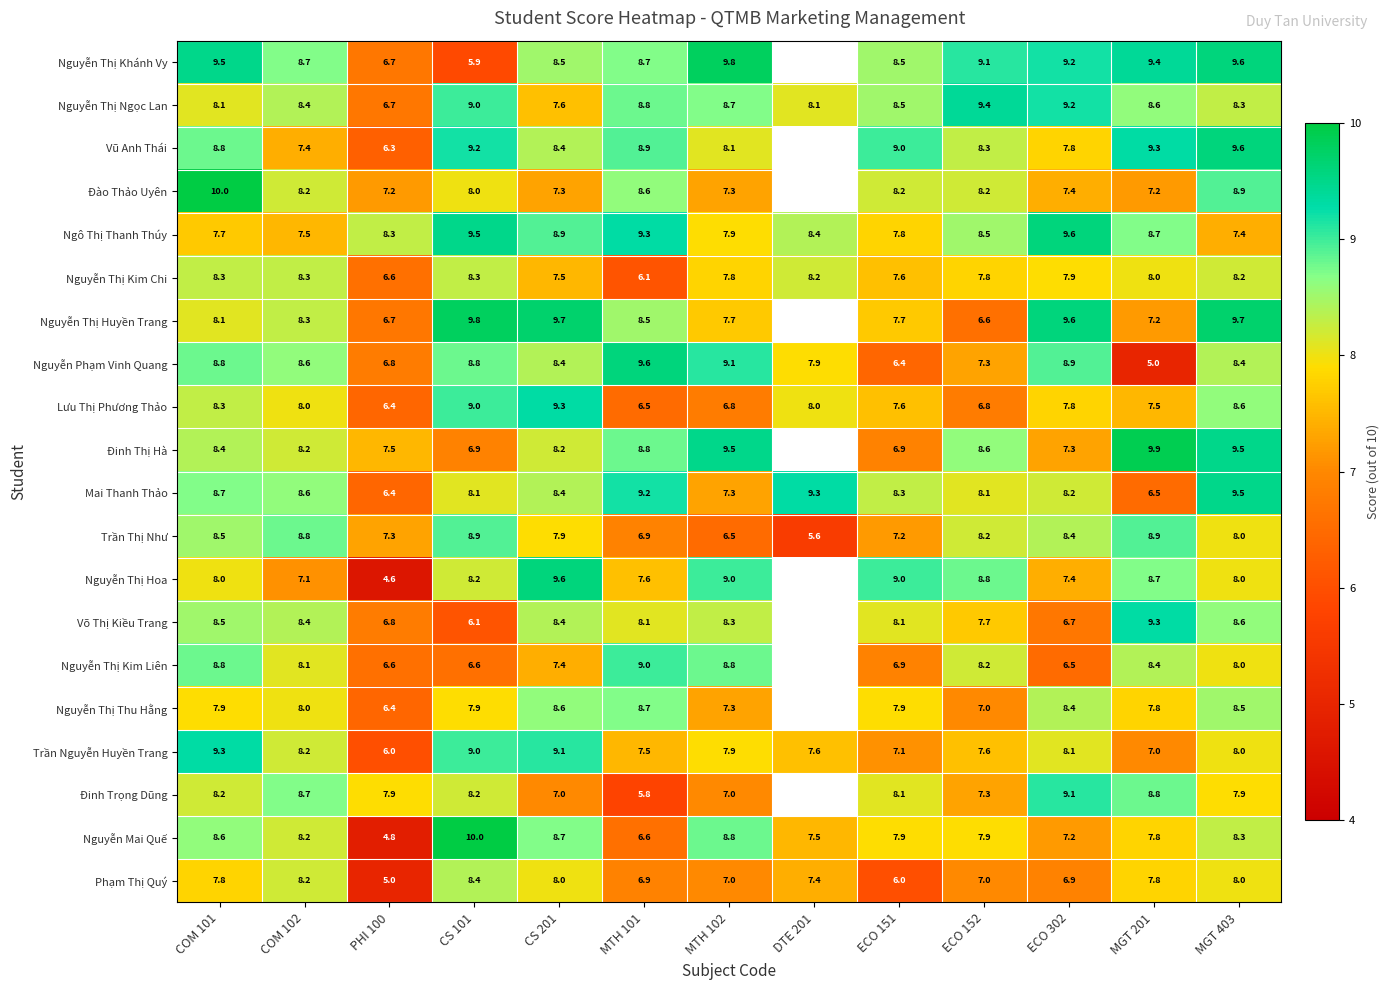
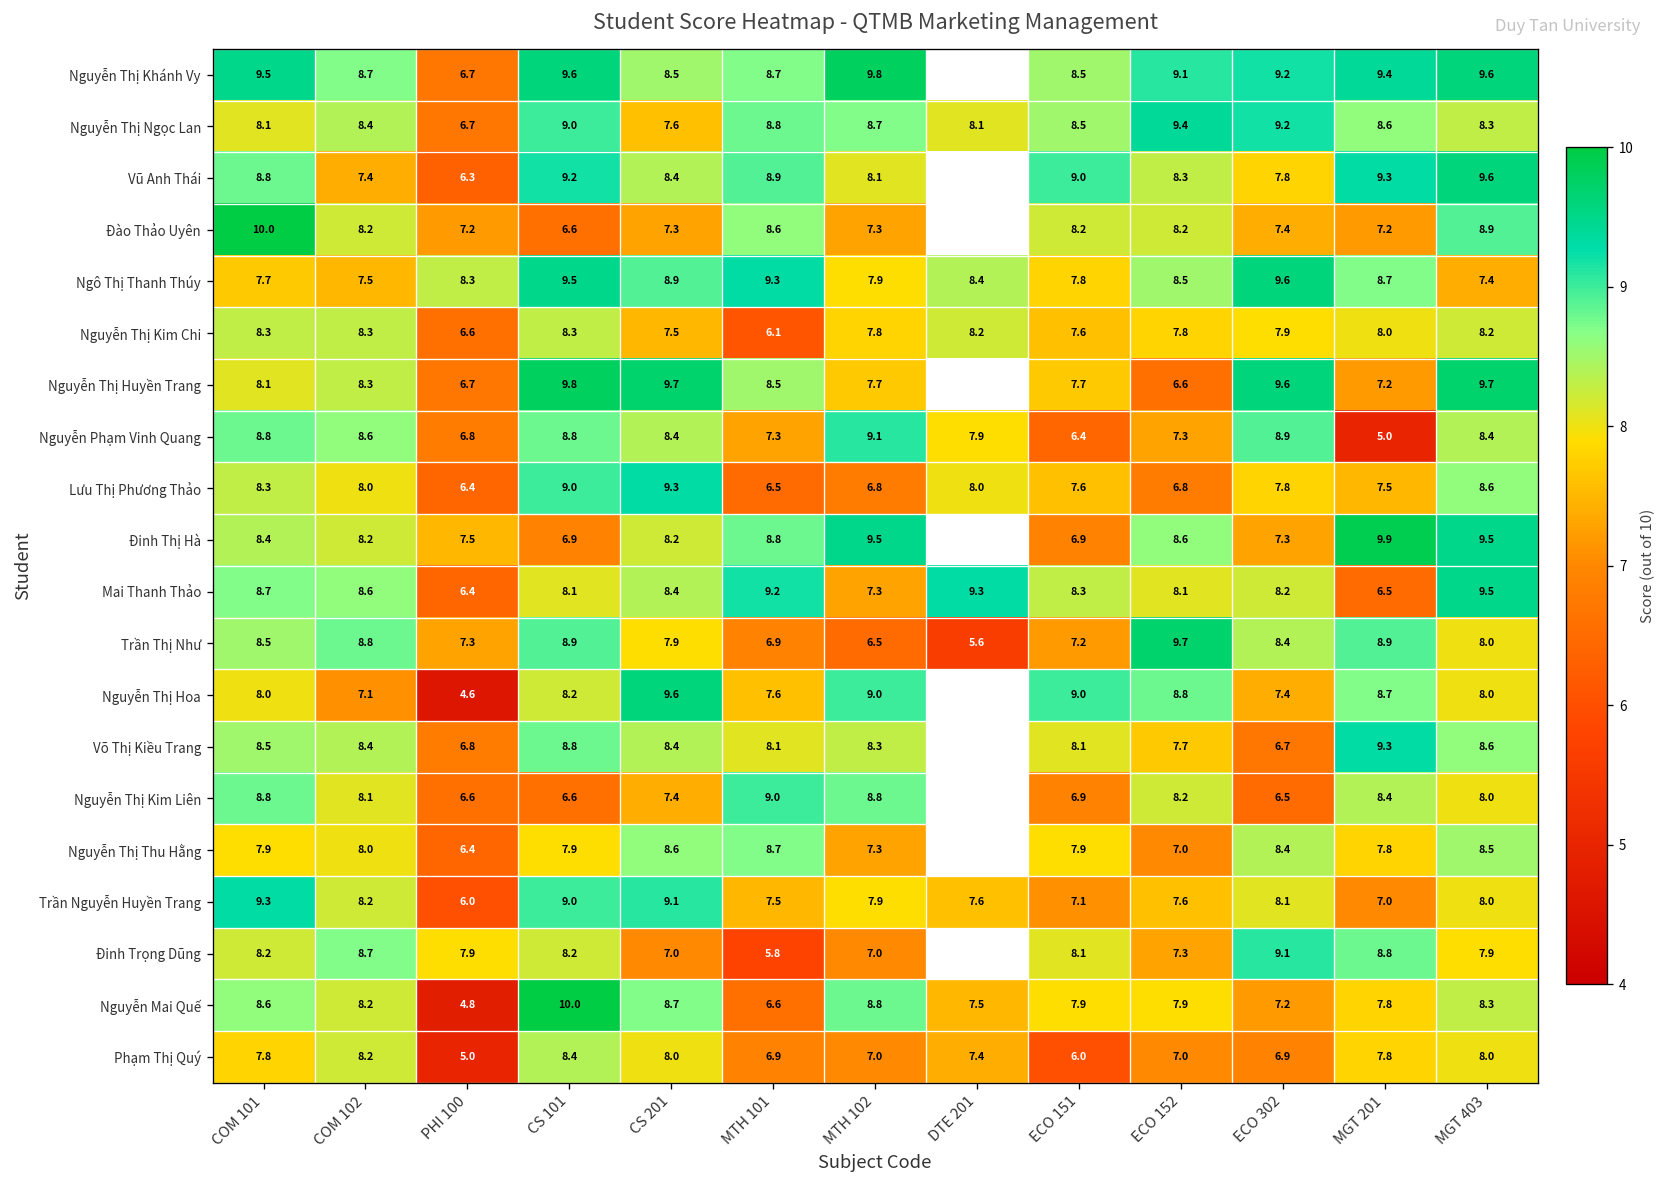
Nguyễn Thị Khánh Vy, CS 101: 5.9 -> 9.6
Đào Thảo Uyên, CS 101: 8.0 -> 6.6
Nguyễn Phạm Vinh Quang, MTH 101: 9.6 -> 7.3
Trần Thị Như, ECO 152: 8.2 -> 9.7
Võ Thị Kiều Trang, CS 101: 6.1 -> 8.8
